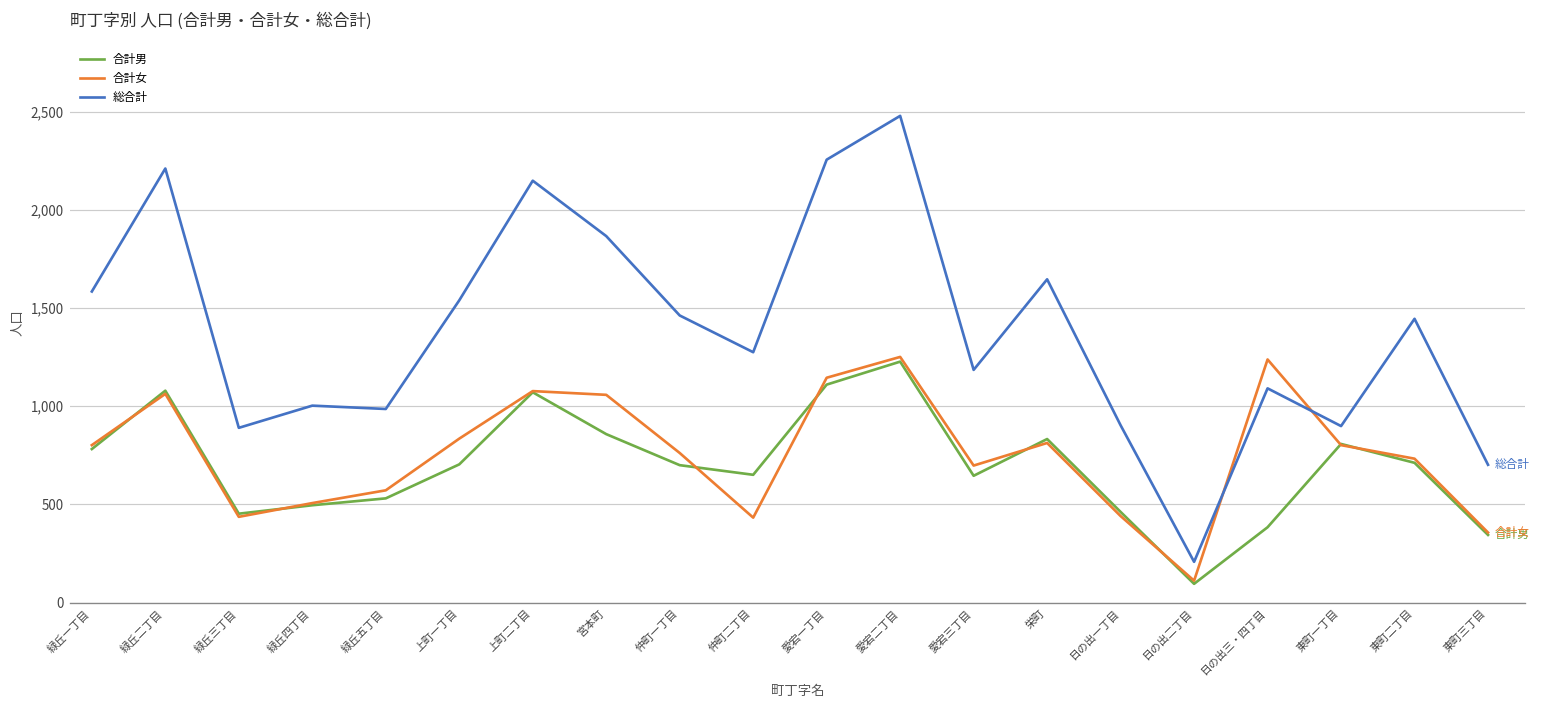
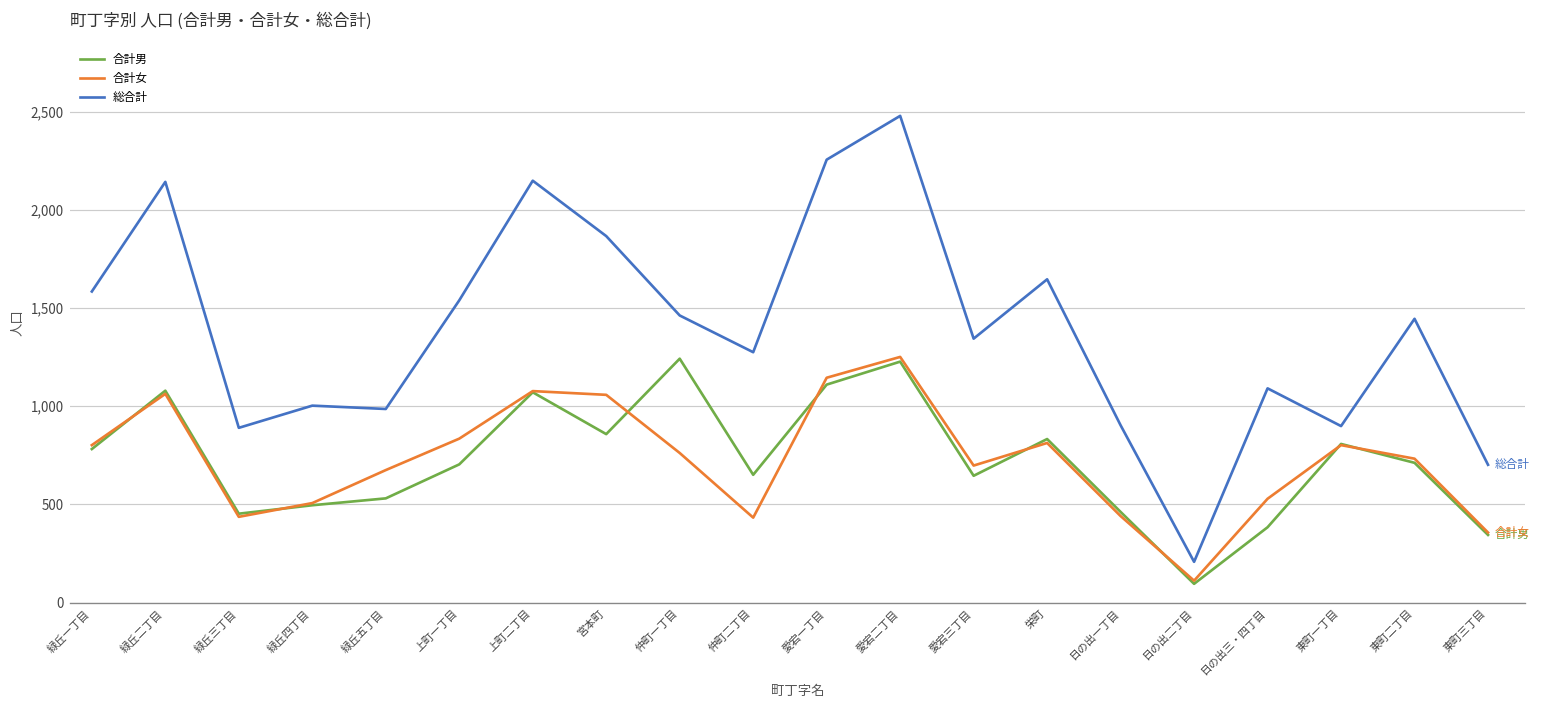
総合計, 緑丘二丁目: 2,210 -> 2,140
合計女, 緑丘五丁目: 570 -> 680
合計男, 仲町一丁目: 700 -> 1,240
総合計, 愛宕三丁目: 1,190 -> 1,340
合計女, 日の出三・四丁目: 1,240 -> 530
